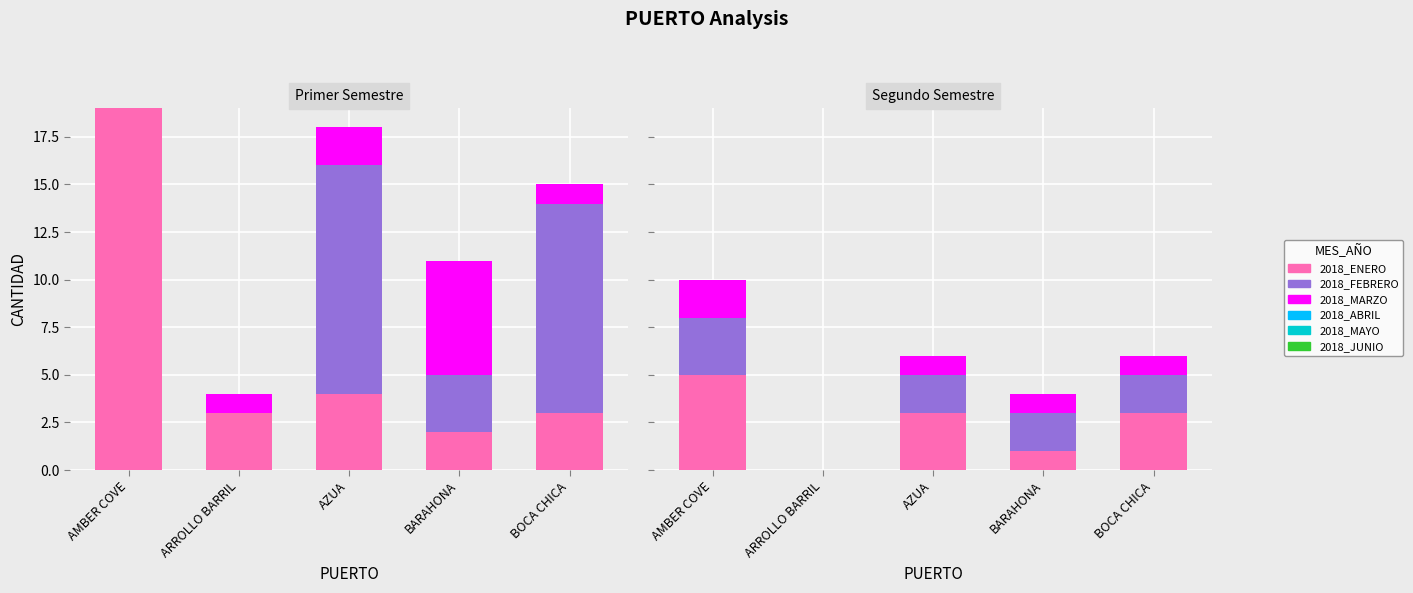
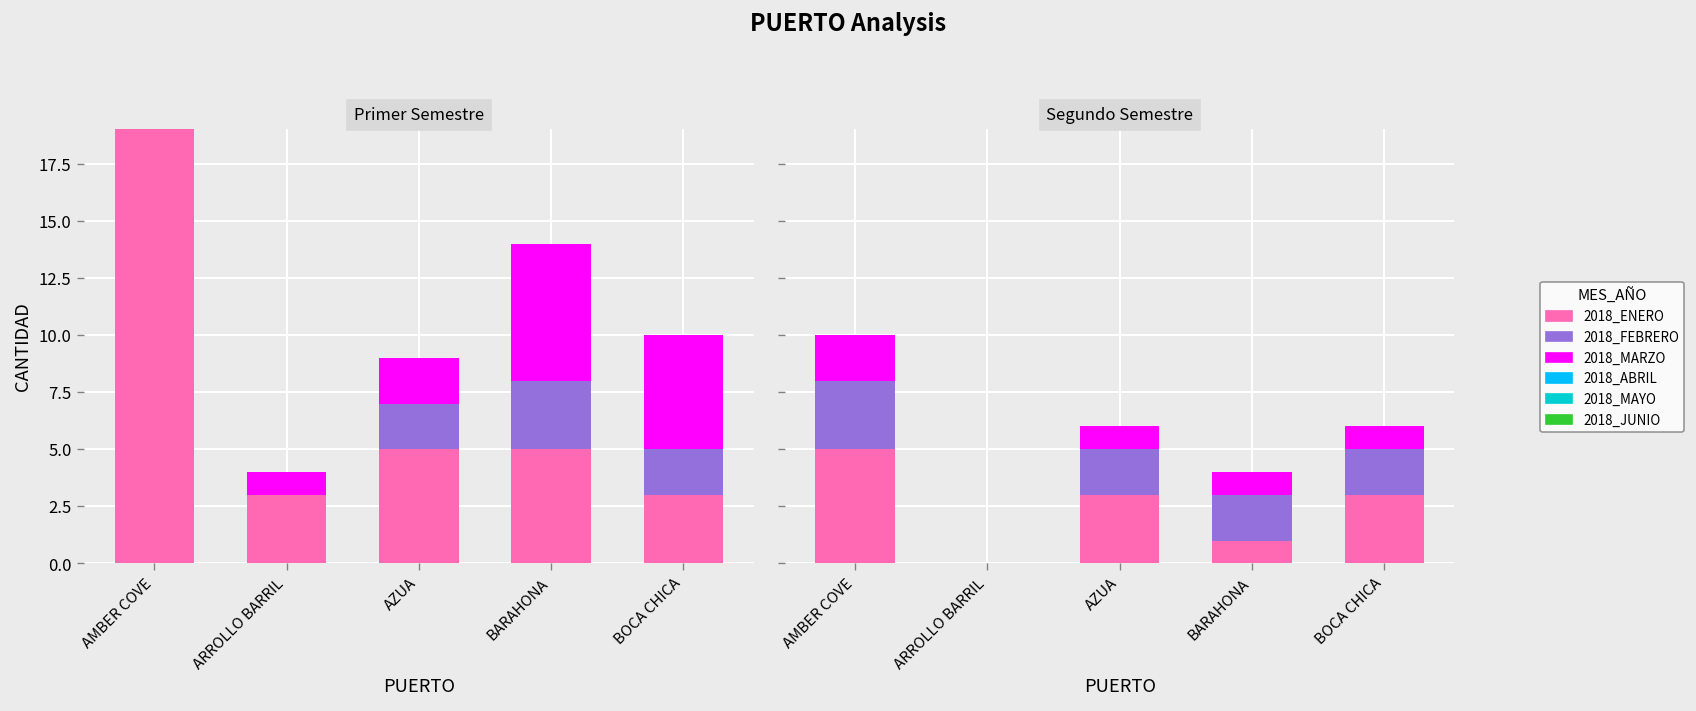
Primer Semestre, 2018_ENERO, AZUA: 4 -> 5
Primer Semestre, 2018_FEBRERO, AZUA: 12 -> 2
Primer Semestre, 2018_ENERO, BARAHONA: 2 -> 5
Primer Semestre, 2018_FEBRERO, BOCA CHICA: 11 -> 2
Primer Semestre, 2018_MARZO, BOCA CHICA: 1 -> 5
